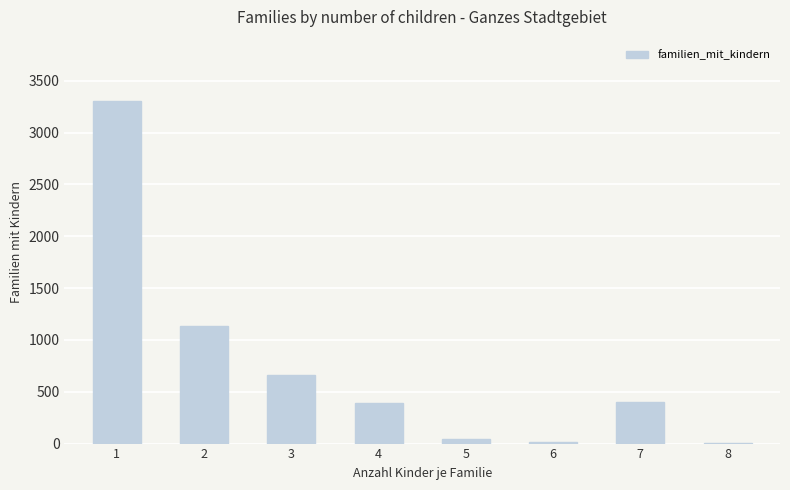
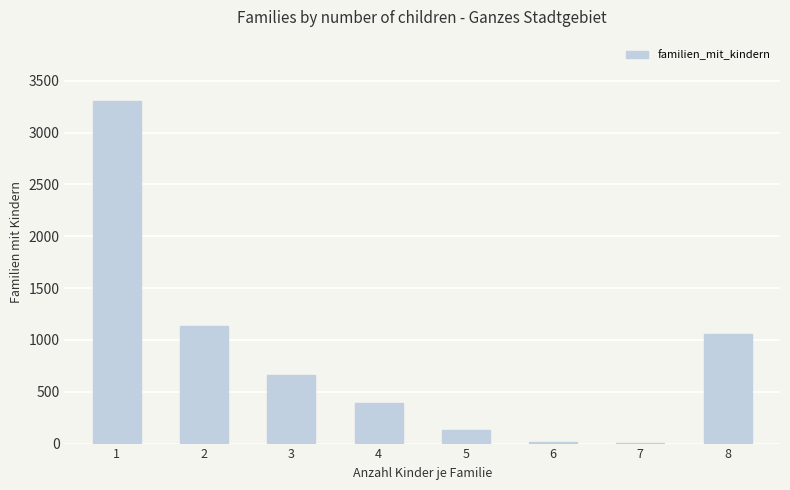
5: 50 -> 130
7: 400 -> 0
8: 0 -> 1060
